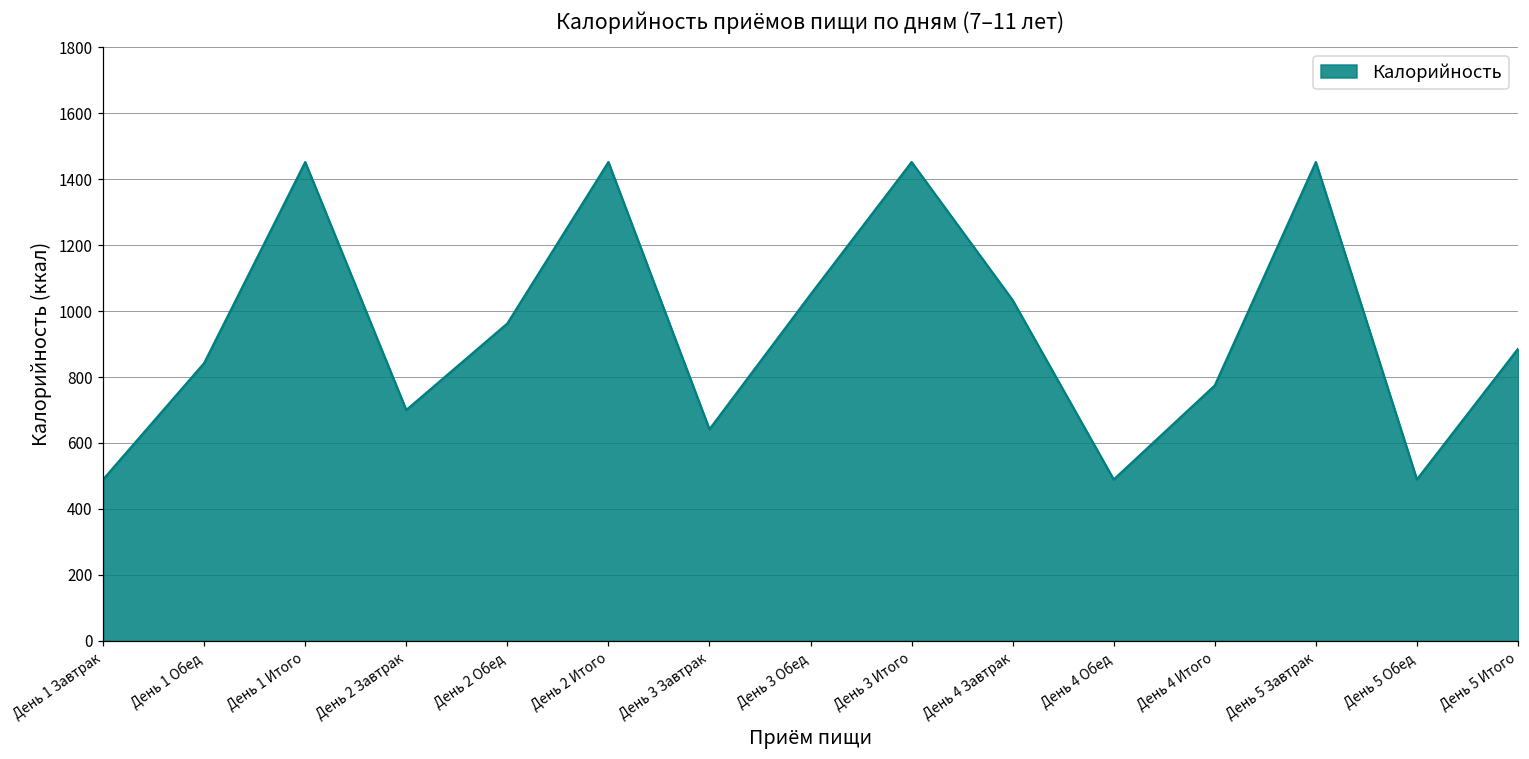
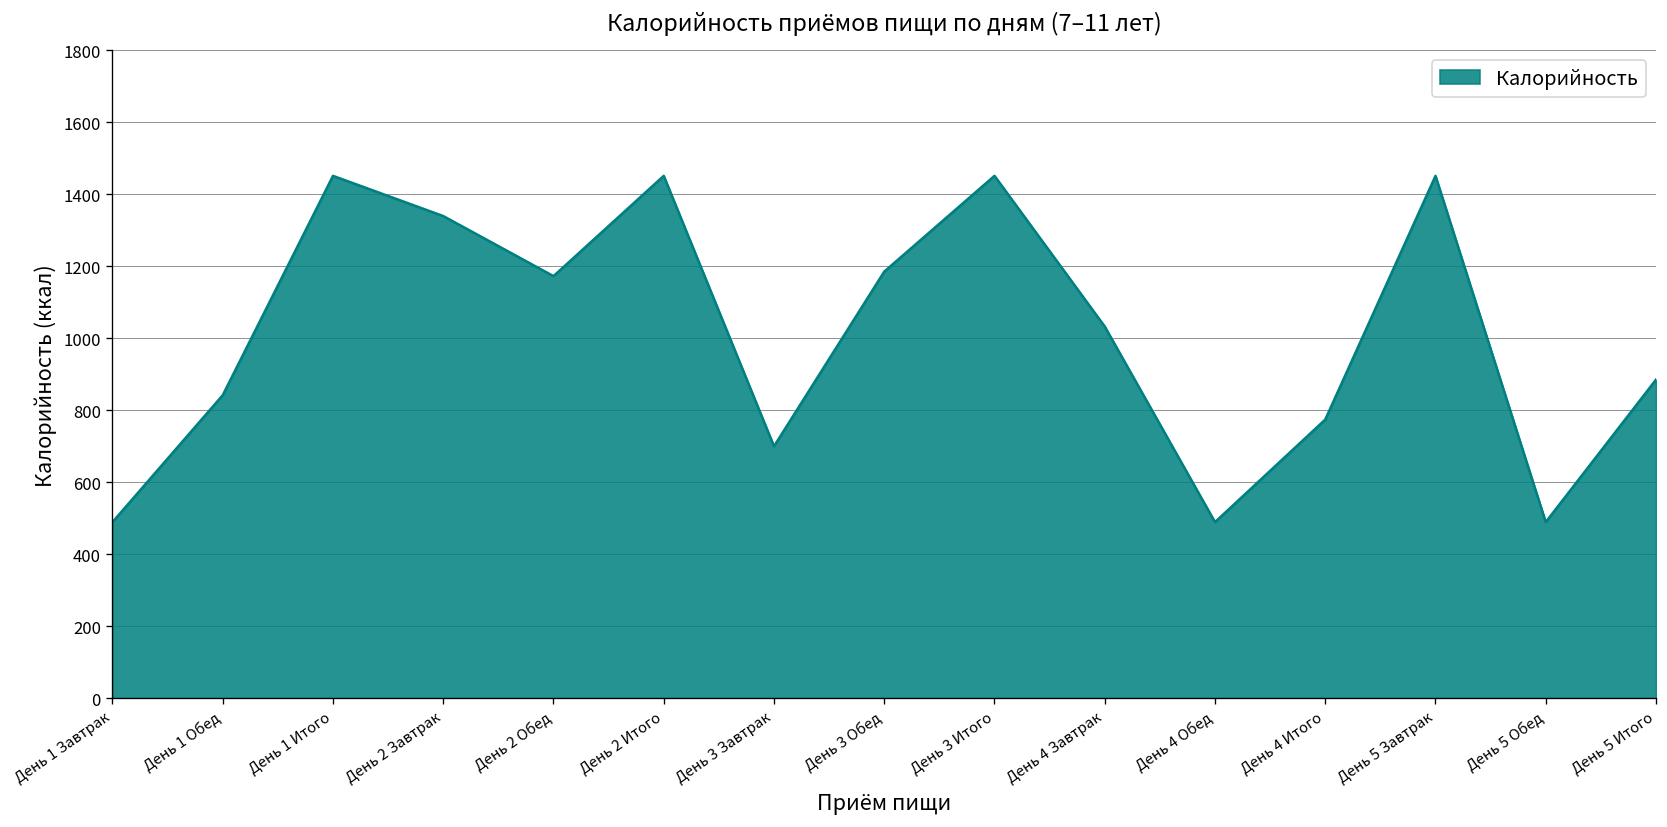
День 2 Завтрак: 700 -> 1340
День 2 Обед: 960 -> 1170
День 3 Завтрак: 640 -> 700
День 3 Обед: 1050 -> 1190
